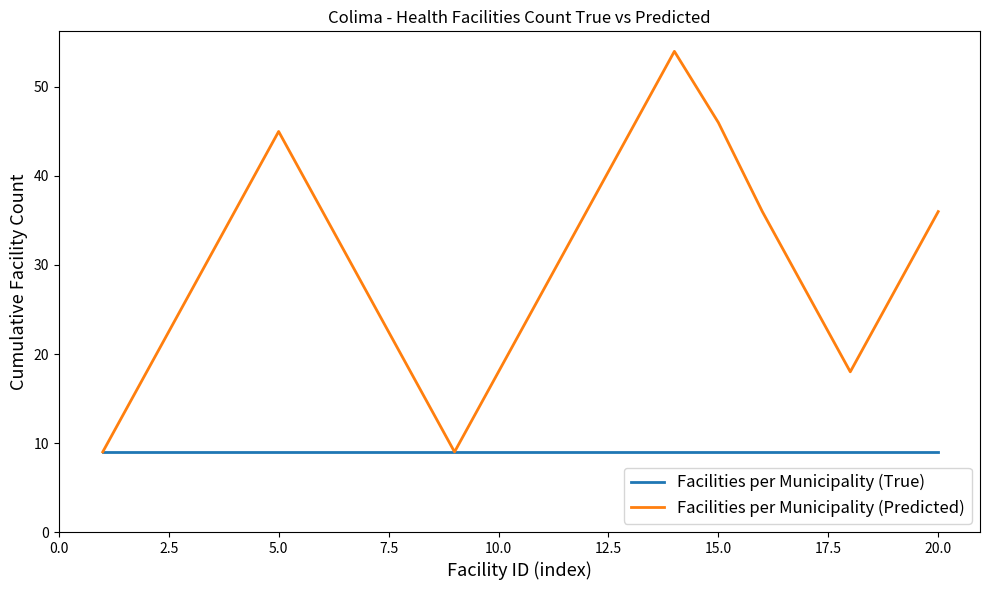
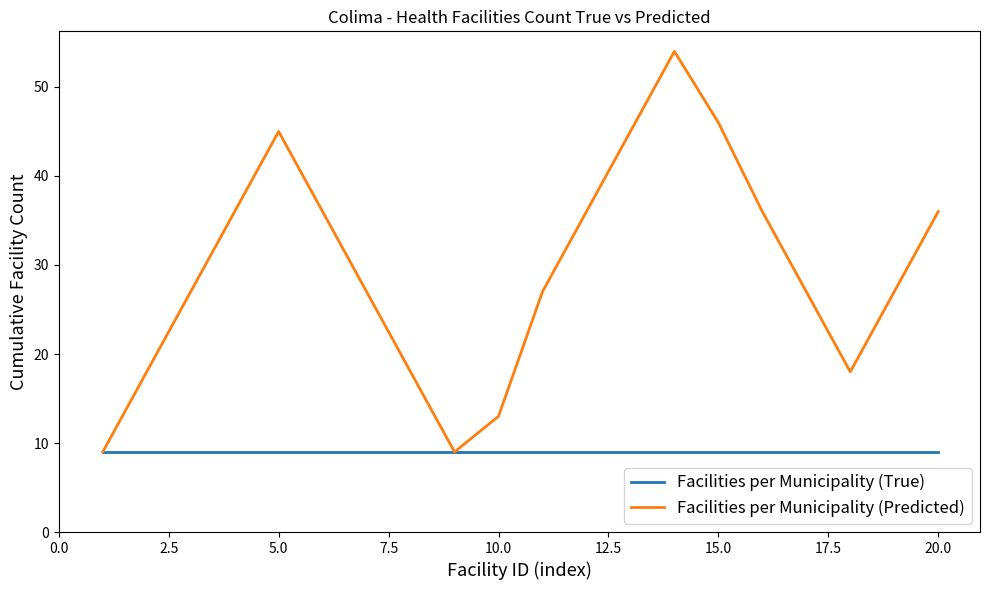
Facilities per Municipality (Predicted), 10.0: 18 -> 13
